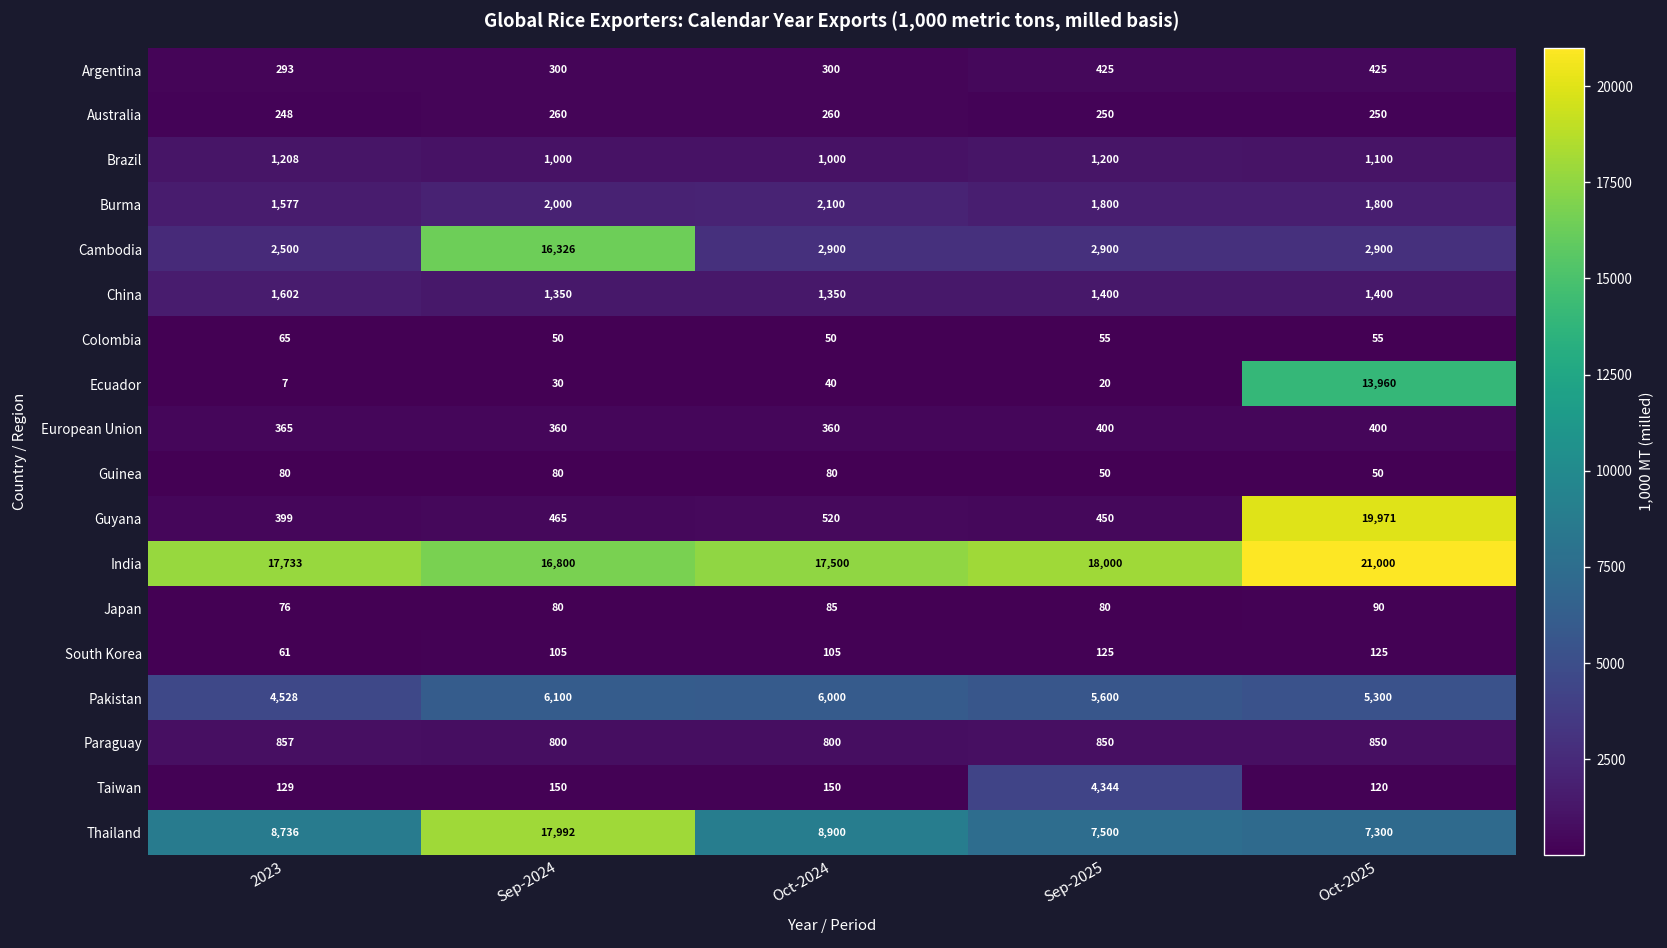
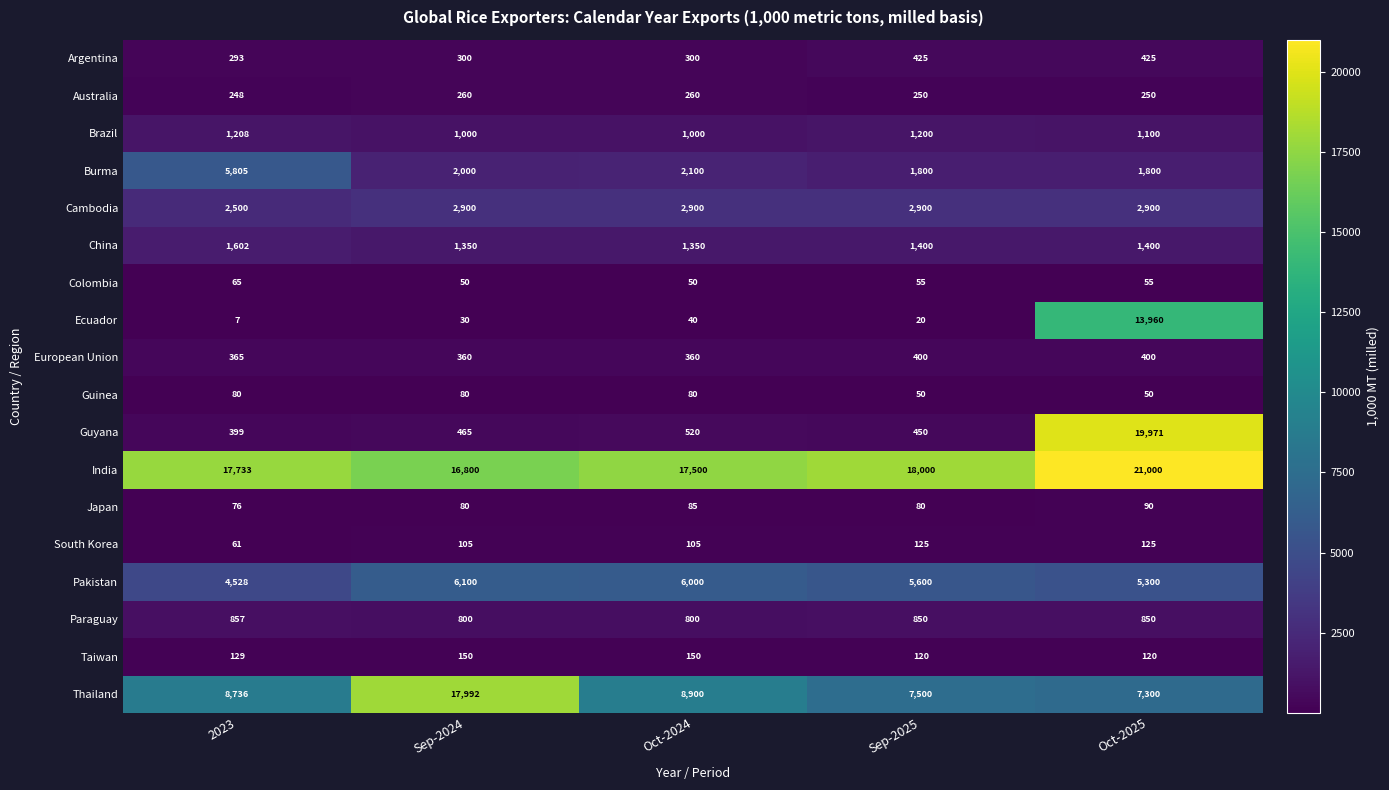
Burma, 2023: 1,577 -> 5,805
Cambodia, Sep-2024: 16,326 -> 2,900
Taiwan, Sep-2025: 4,344 -> 120
